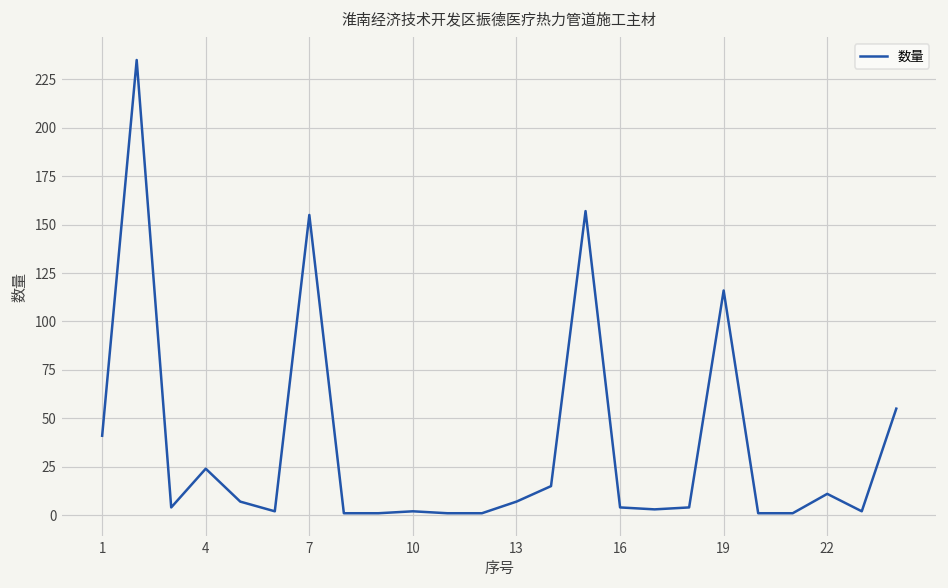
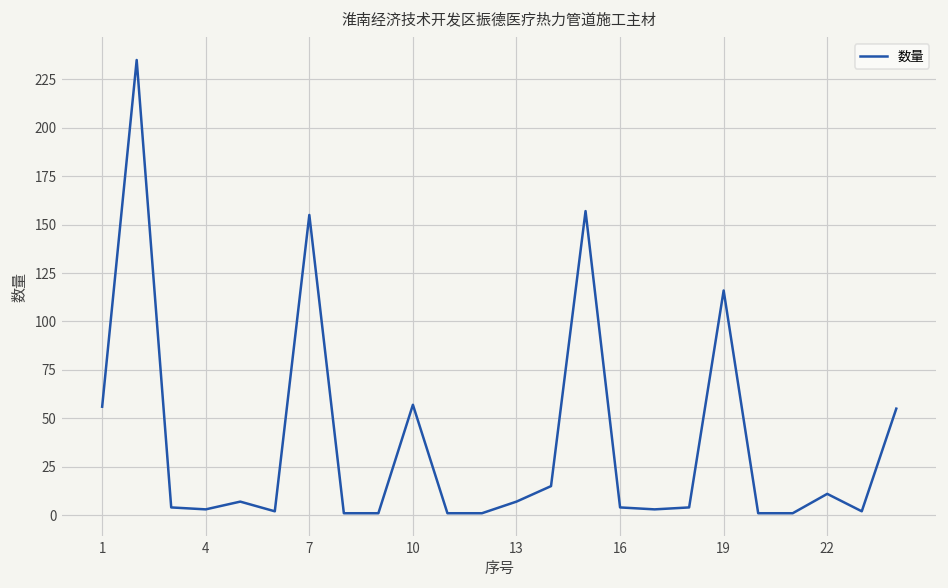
1: 41 -> 56
4: 24 -> 3
10: 2 -> 57
